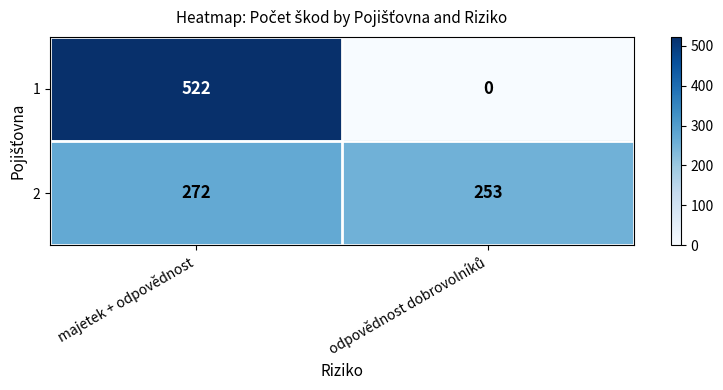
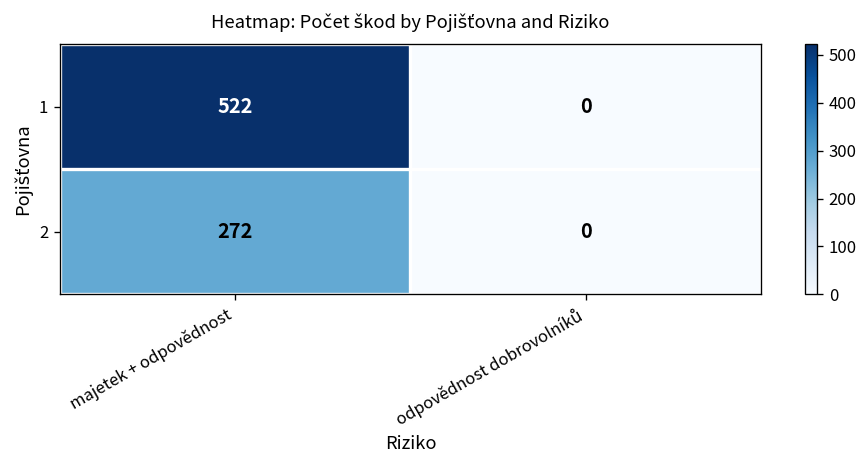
2, odpovědnost dobrovolníků: 253 -> 0
